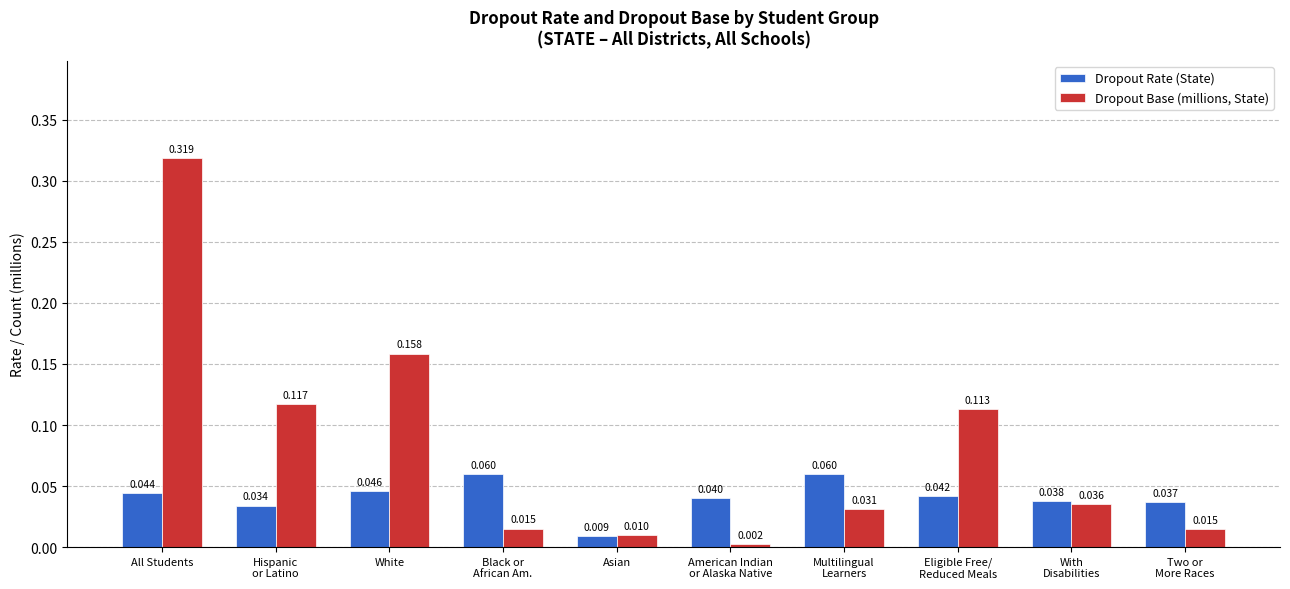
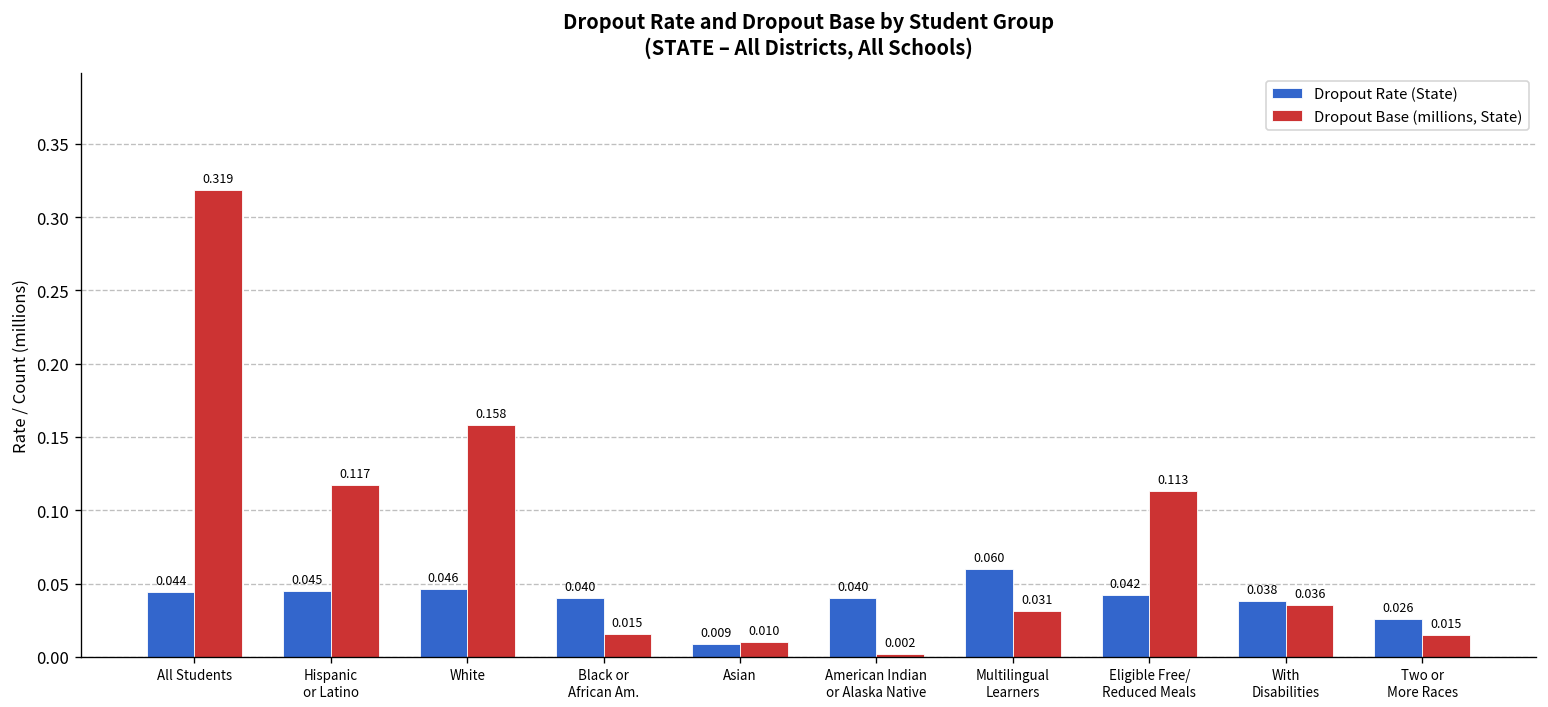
Dropout Rate (State), Hispanic or Latino: 0.034 -> 0.045
Dropout Rate (State), Black or African Am.: 0.060 -> 0.040
Dropout Rate (State), Two or More Races: 0.037 -> 0.026
